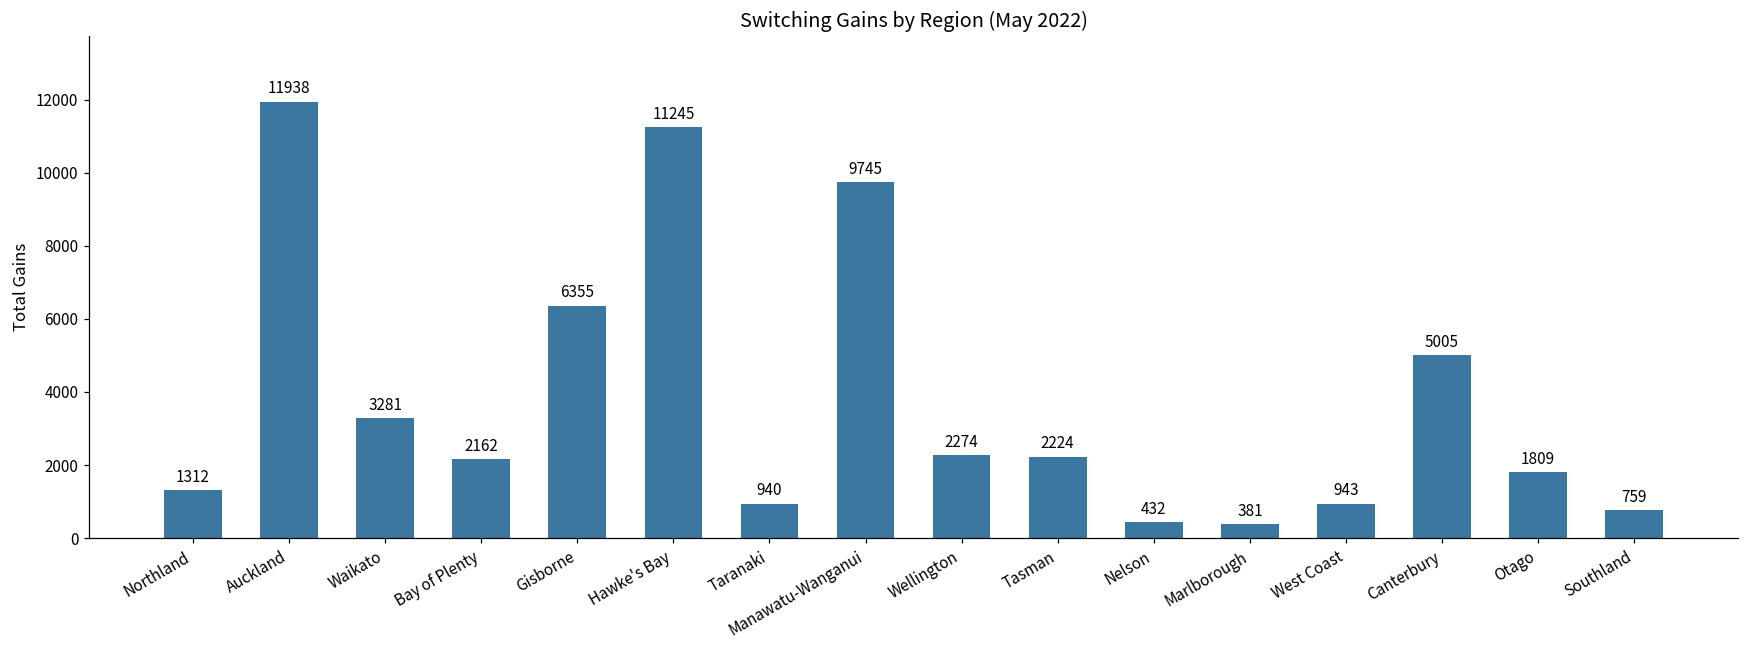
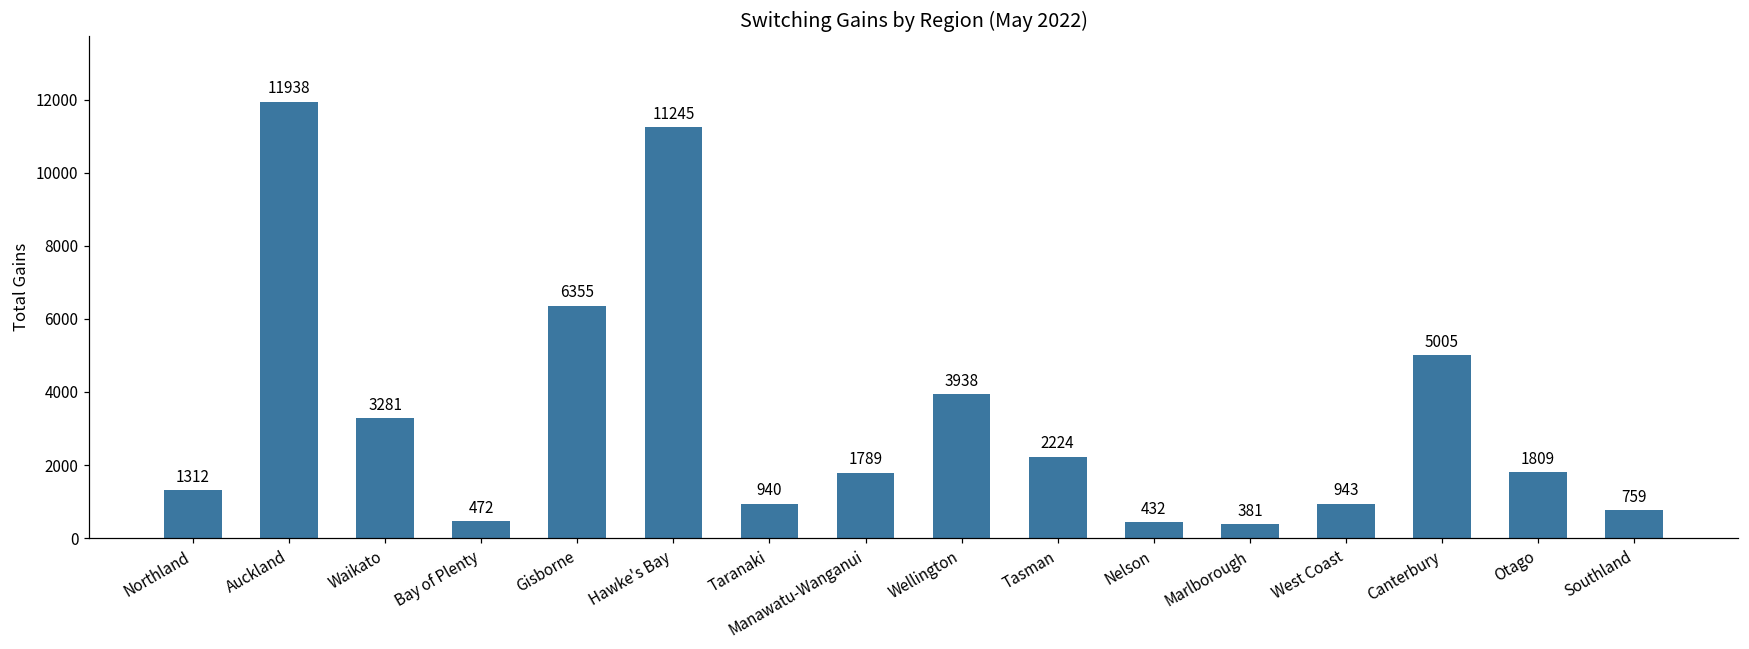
Bay of Plenty: 2162 -> 472
Manawatu-Wanganui: 9745 -> 1789
Wellington: 2274 -> 3938
